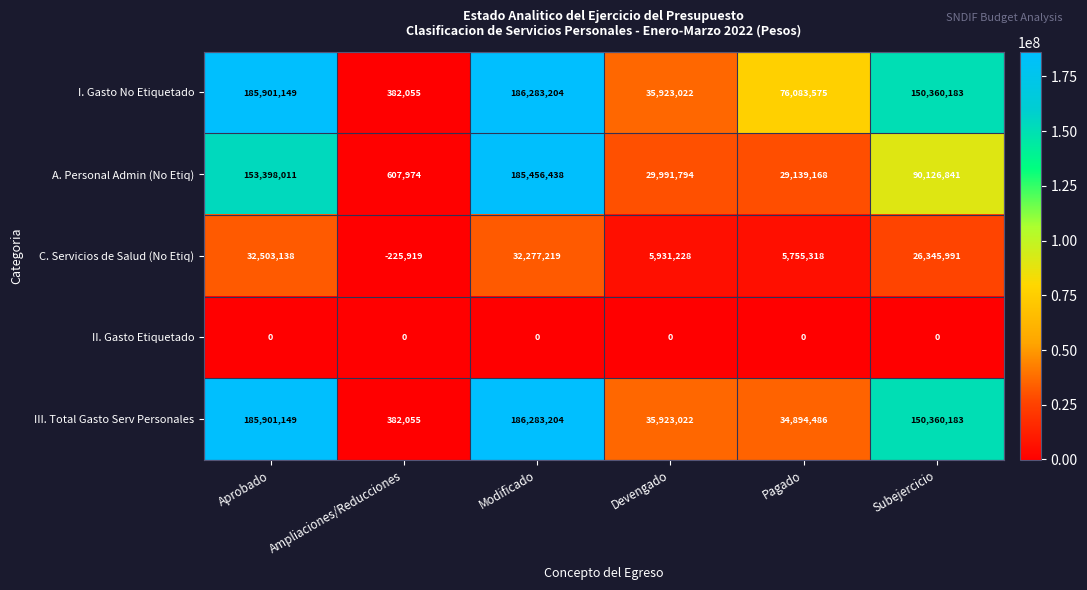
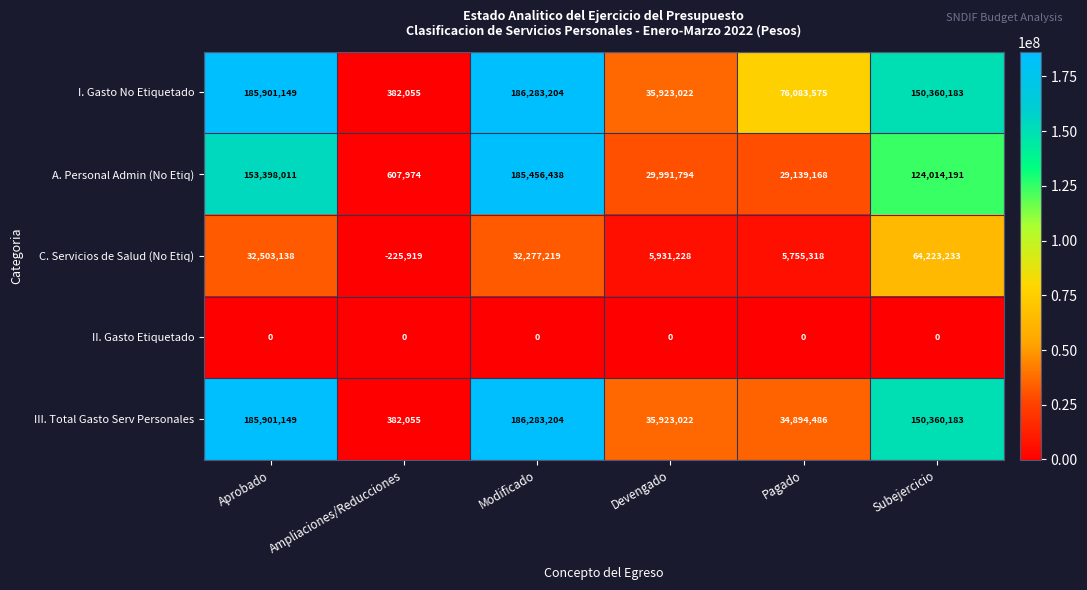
A. Personal Admin (No Etiq), Subejercicio: 90,126,841 -> 124,014,191
C. Servicios de Salud (No Etiq), Subejercicio: 26,345,991 -> 64,223,233
